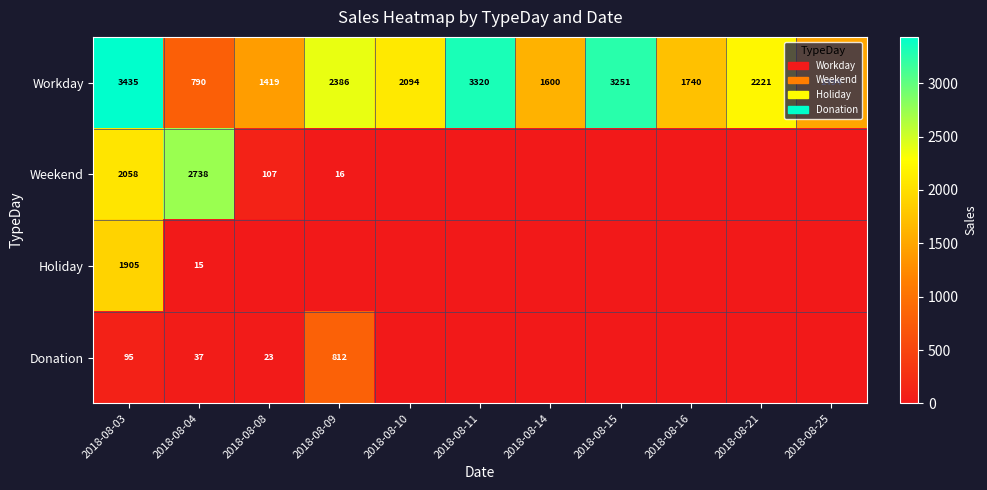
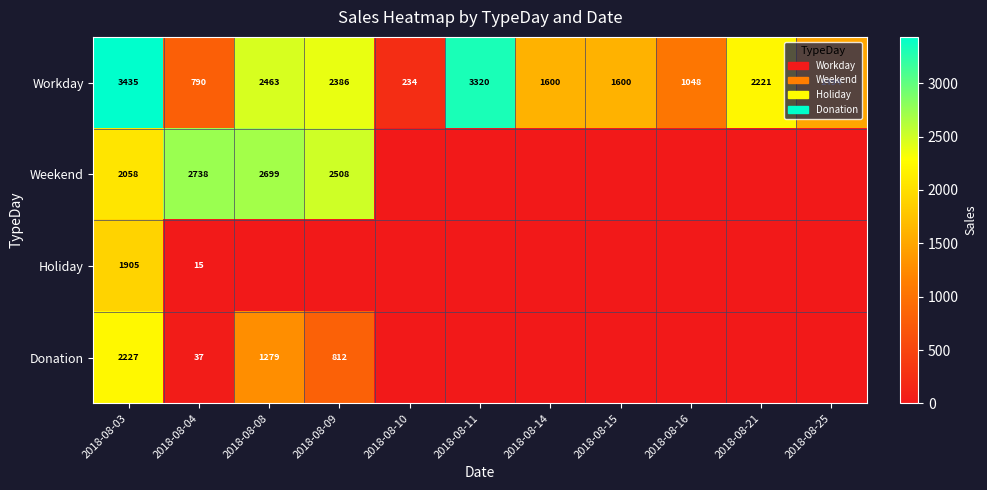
Workday, 2018-08-08: 1419 -> 2463
Workday, 2018-08-10: 2094 -> 234
Workday, 2018-08-15: 3251 -> 1600
Workday, 2018-08-16: 1740 -> 1048
Weekend, 2018-08-08: 107 -> 2699
Weekend, 2018-08-09: 16 -> 2508
Donation, 2018-08-03: 95 -> 2227
Donation, 2018-08-08: 23 -> 1279
